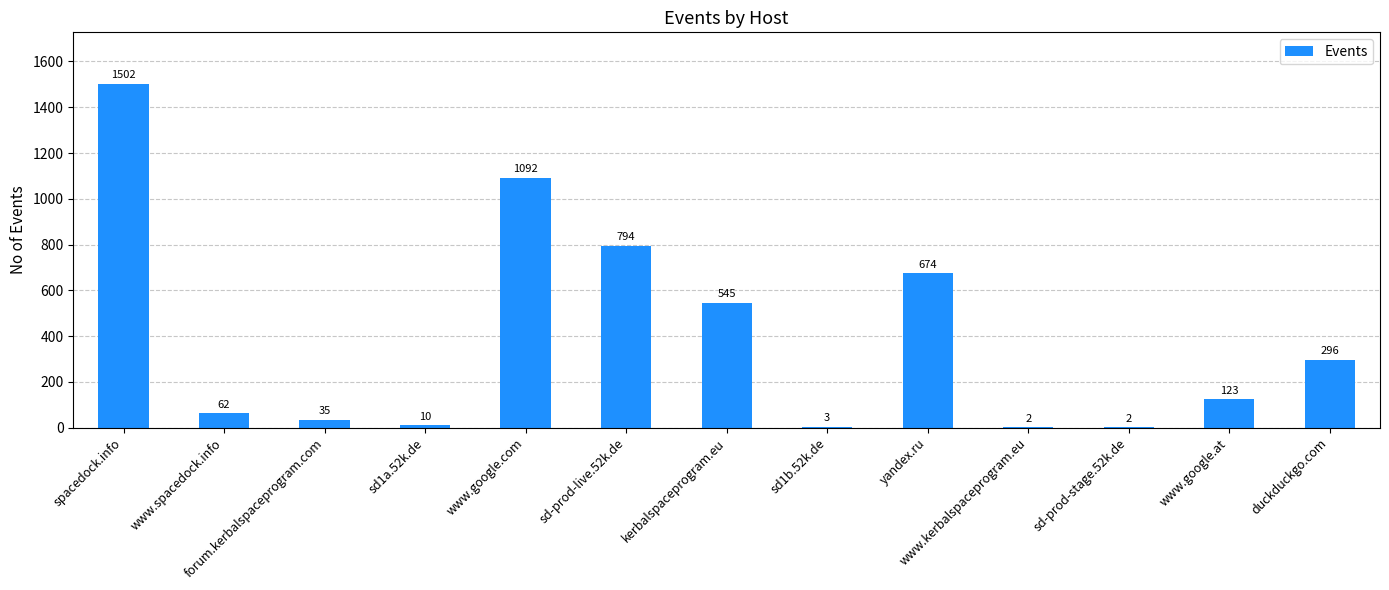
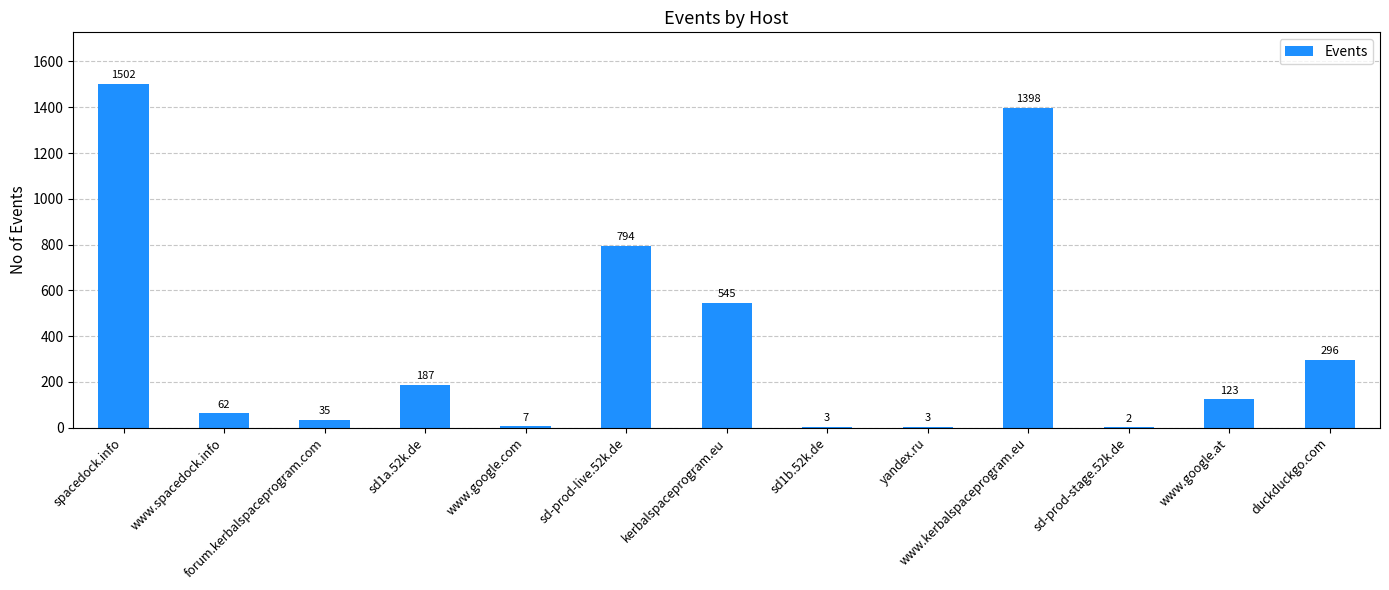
sd1a.52k.de: 10 -> 187
www.google.com: 1092 -> 7
yandex.ru: 674 -> 3
www.kerbalspaceprogram.eu: 2 -> 1398
